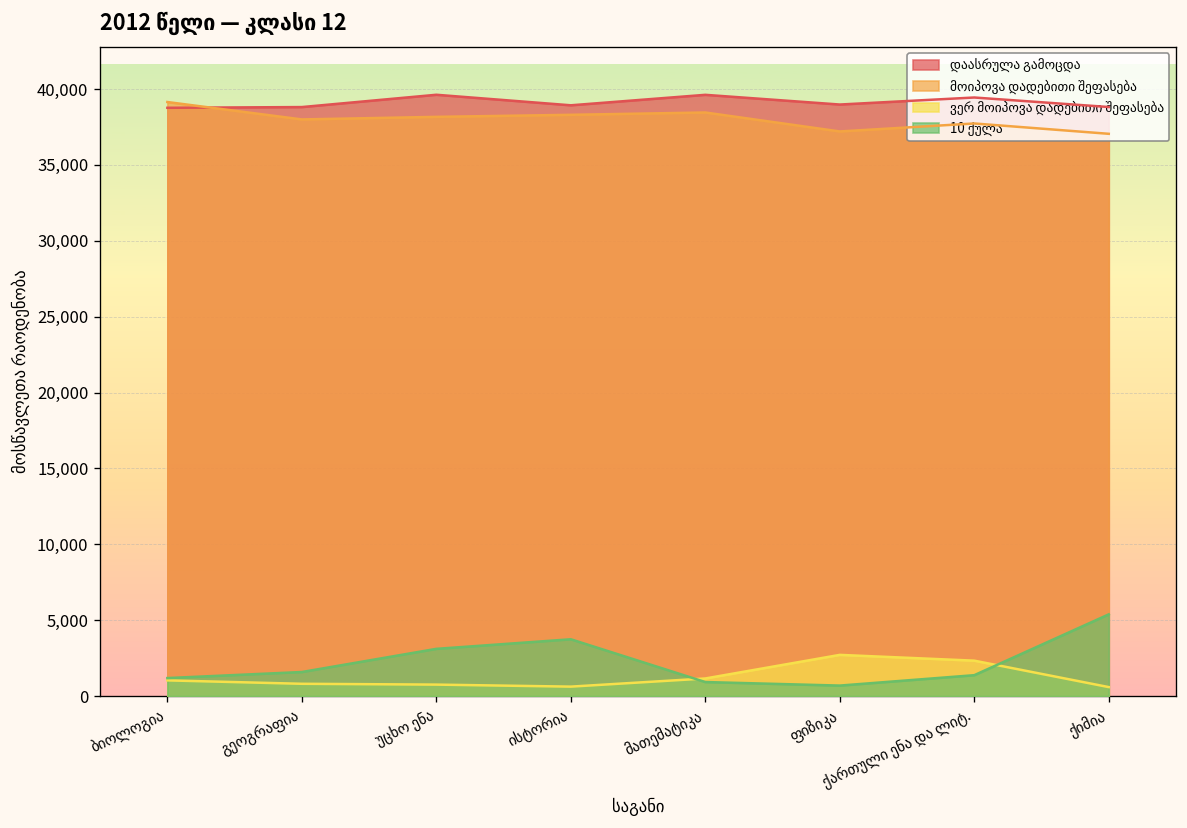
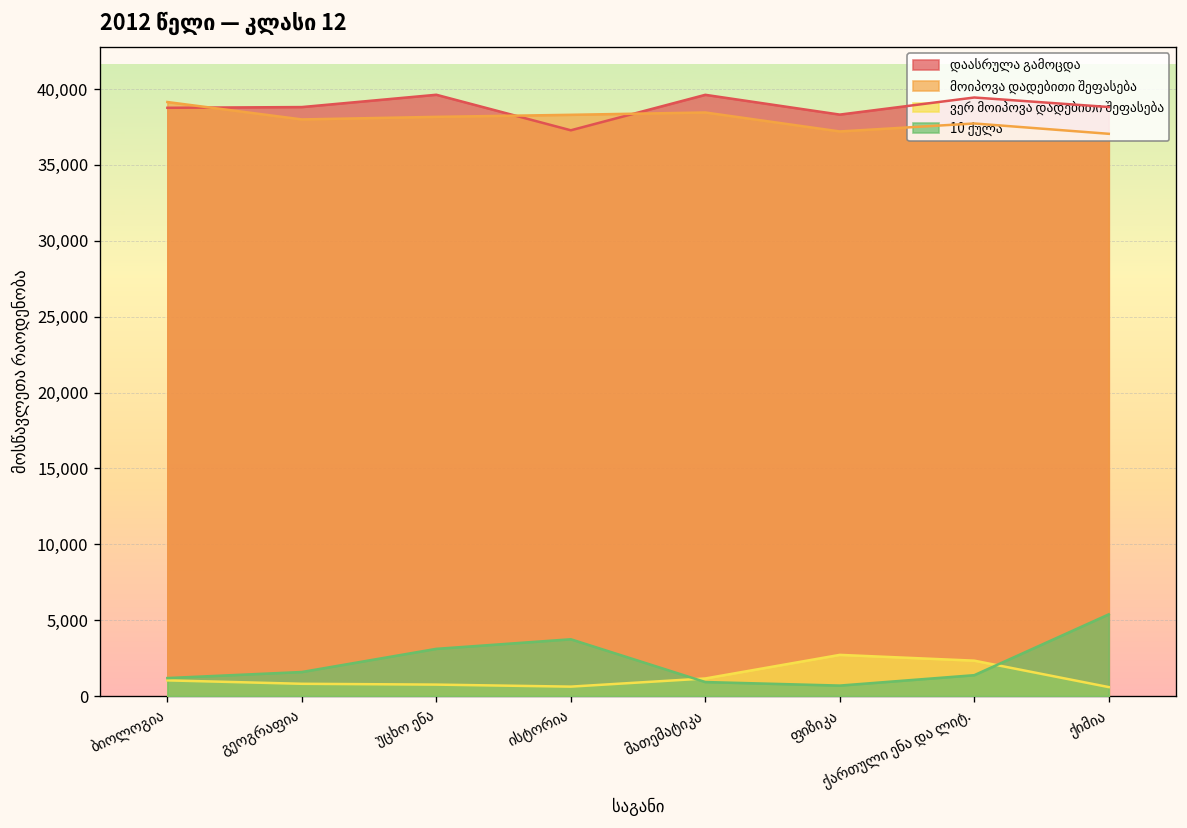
დაასრულა გამოცდა, ისტორია: 38,900 -> 37,300
დაასრულა გამოცდა, ფიზიკა: 39,000 -> 38,300
